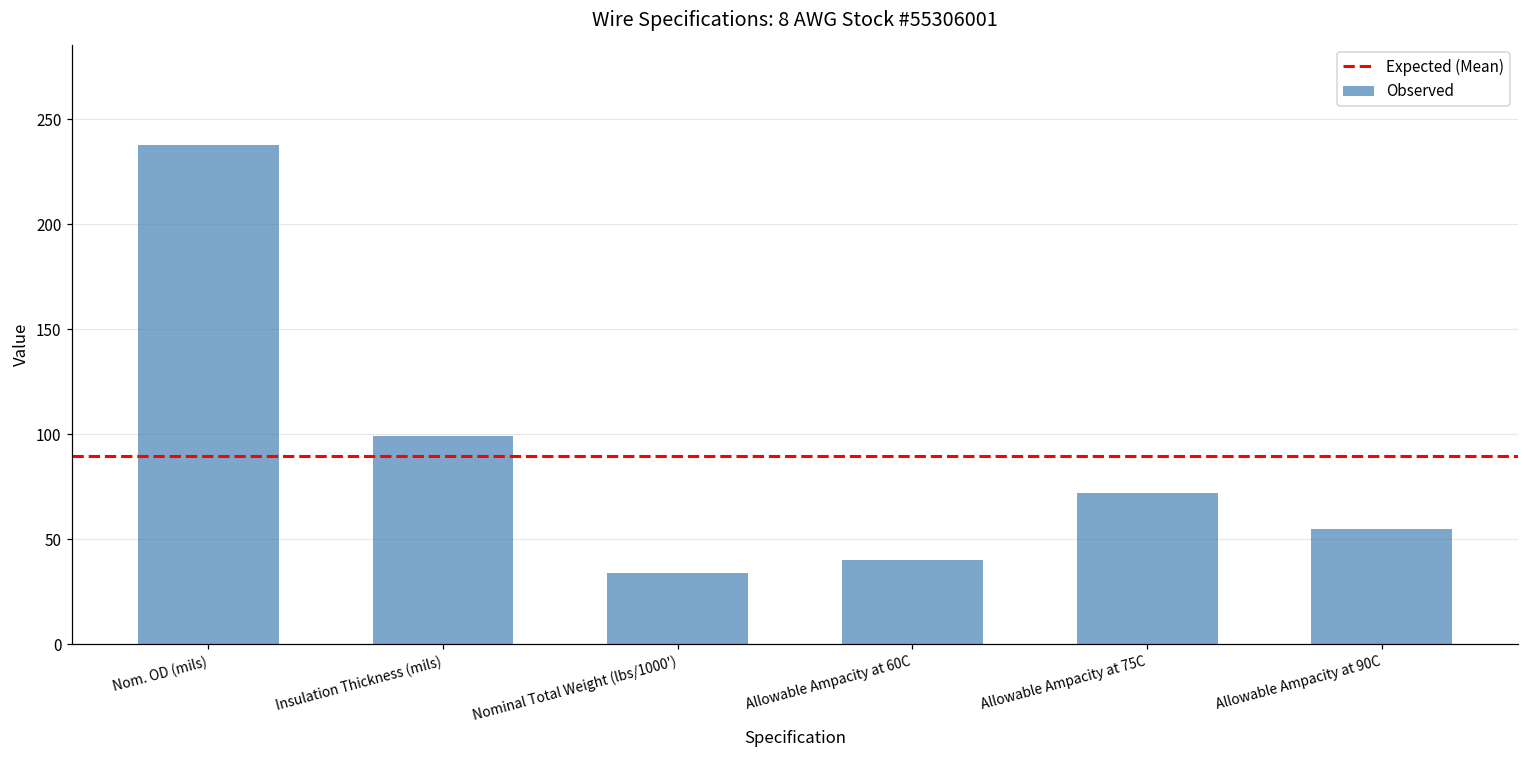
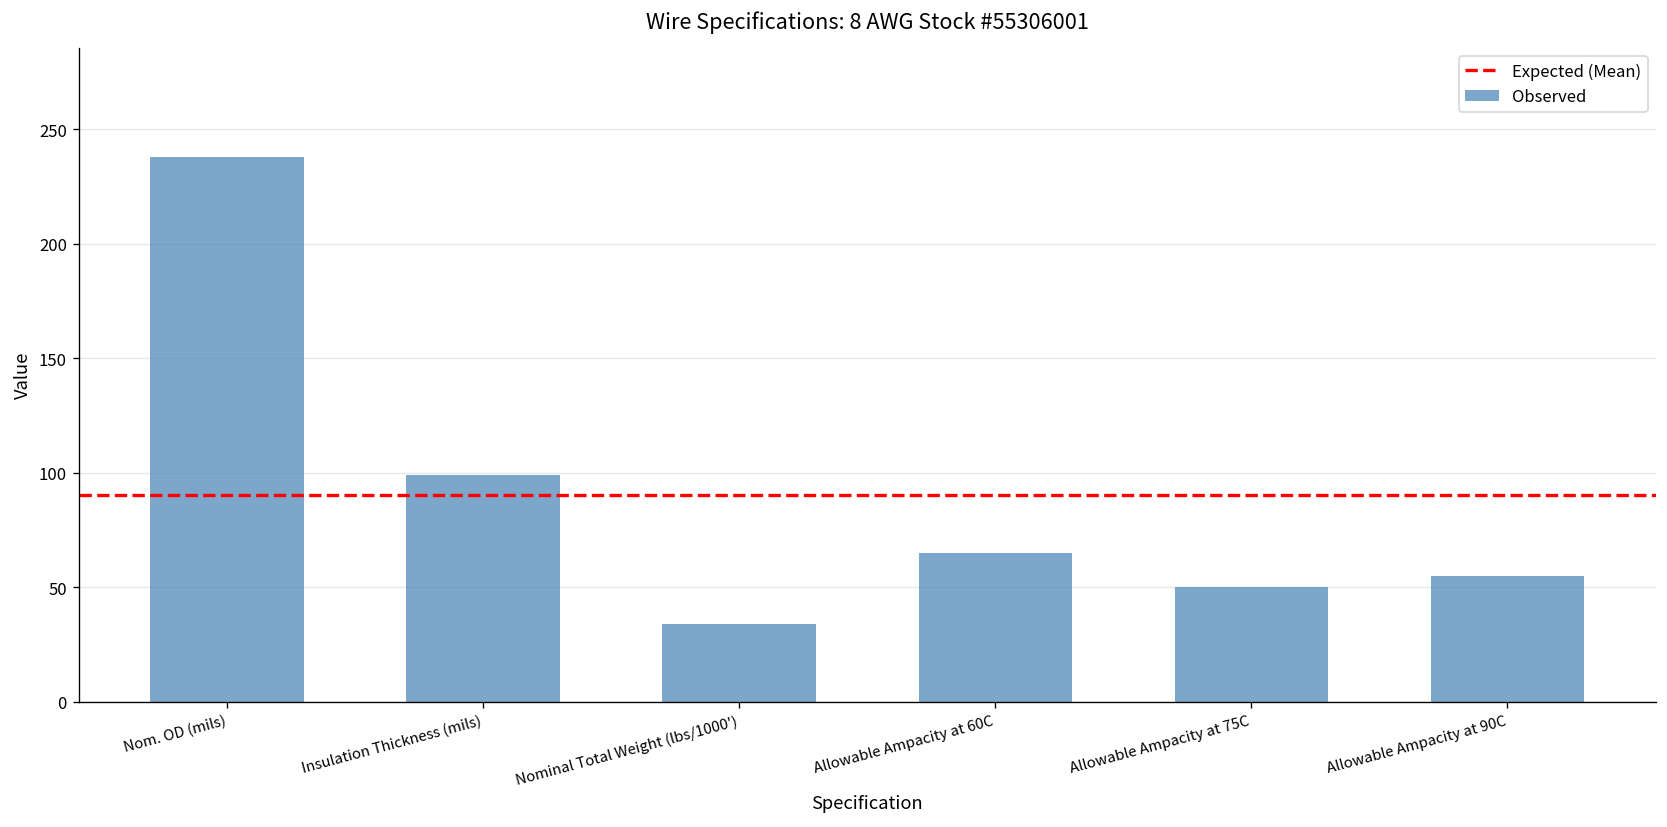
Allowable Ampacity at 60C: 40 -> 65
Allowable Ampacity at 75C: 72 -> 50
